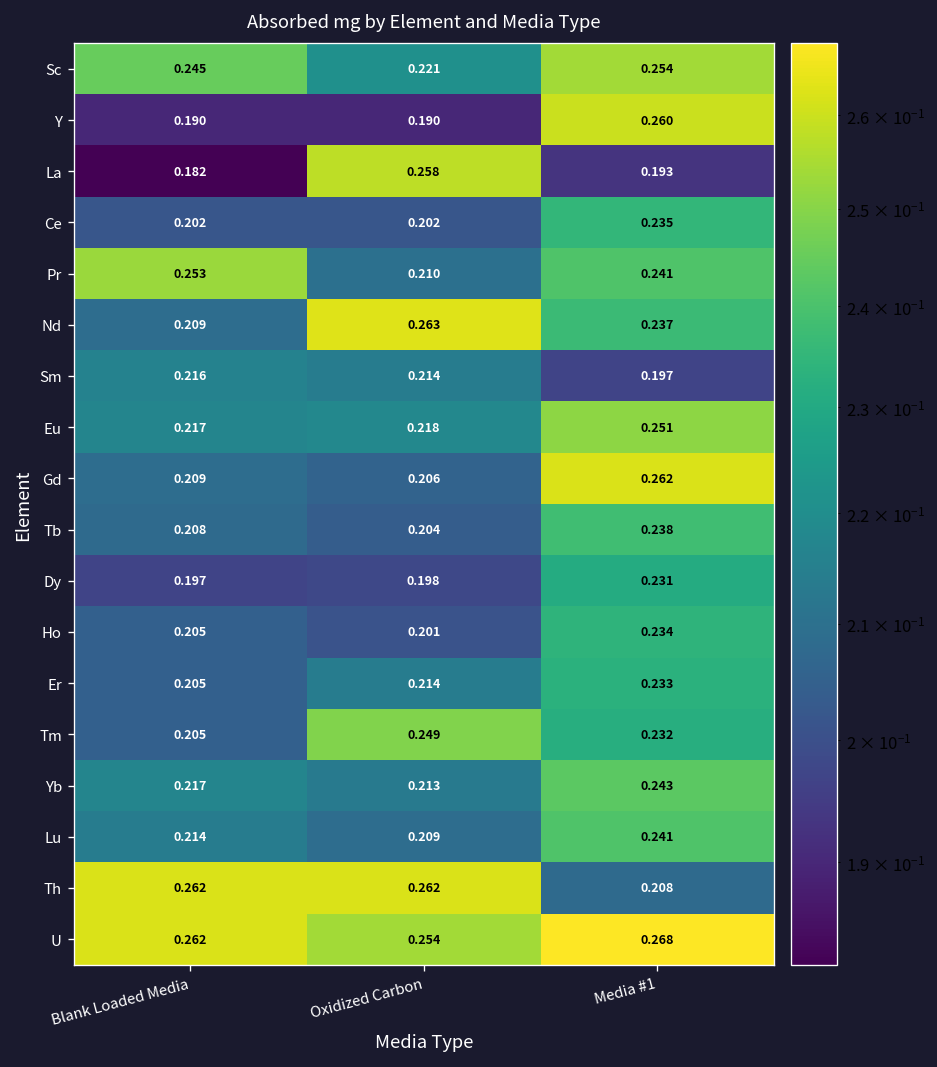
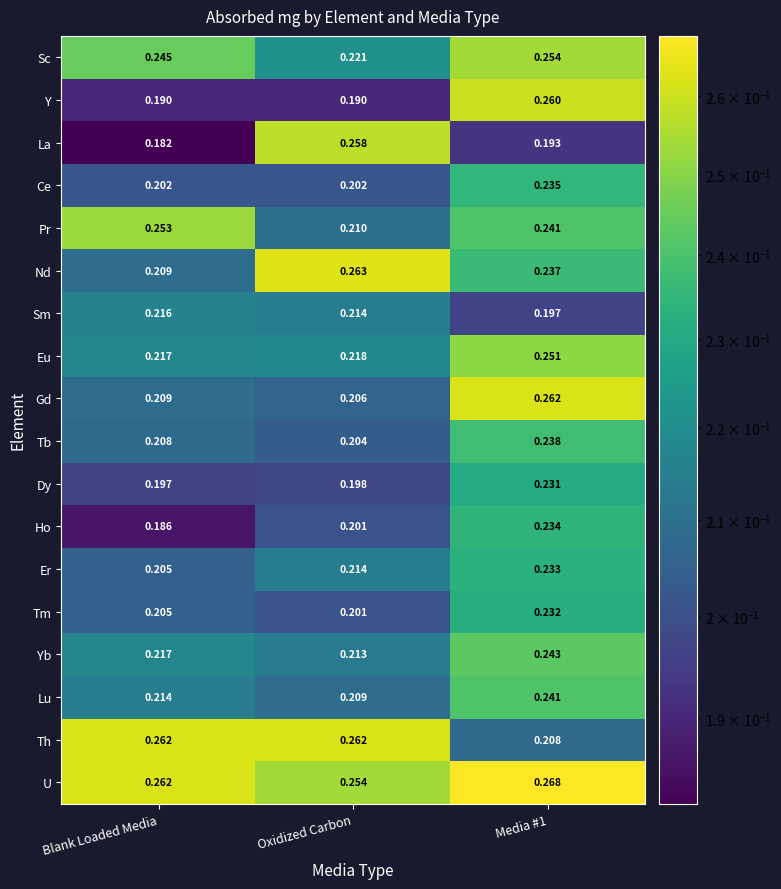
Ho, Blank Loaded Media: 0.205 -> 0.186
Tm, Oxidized Carbon: 0.249 -> 0.201
